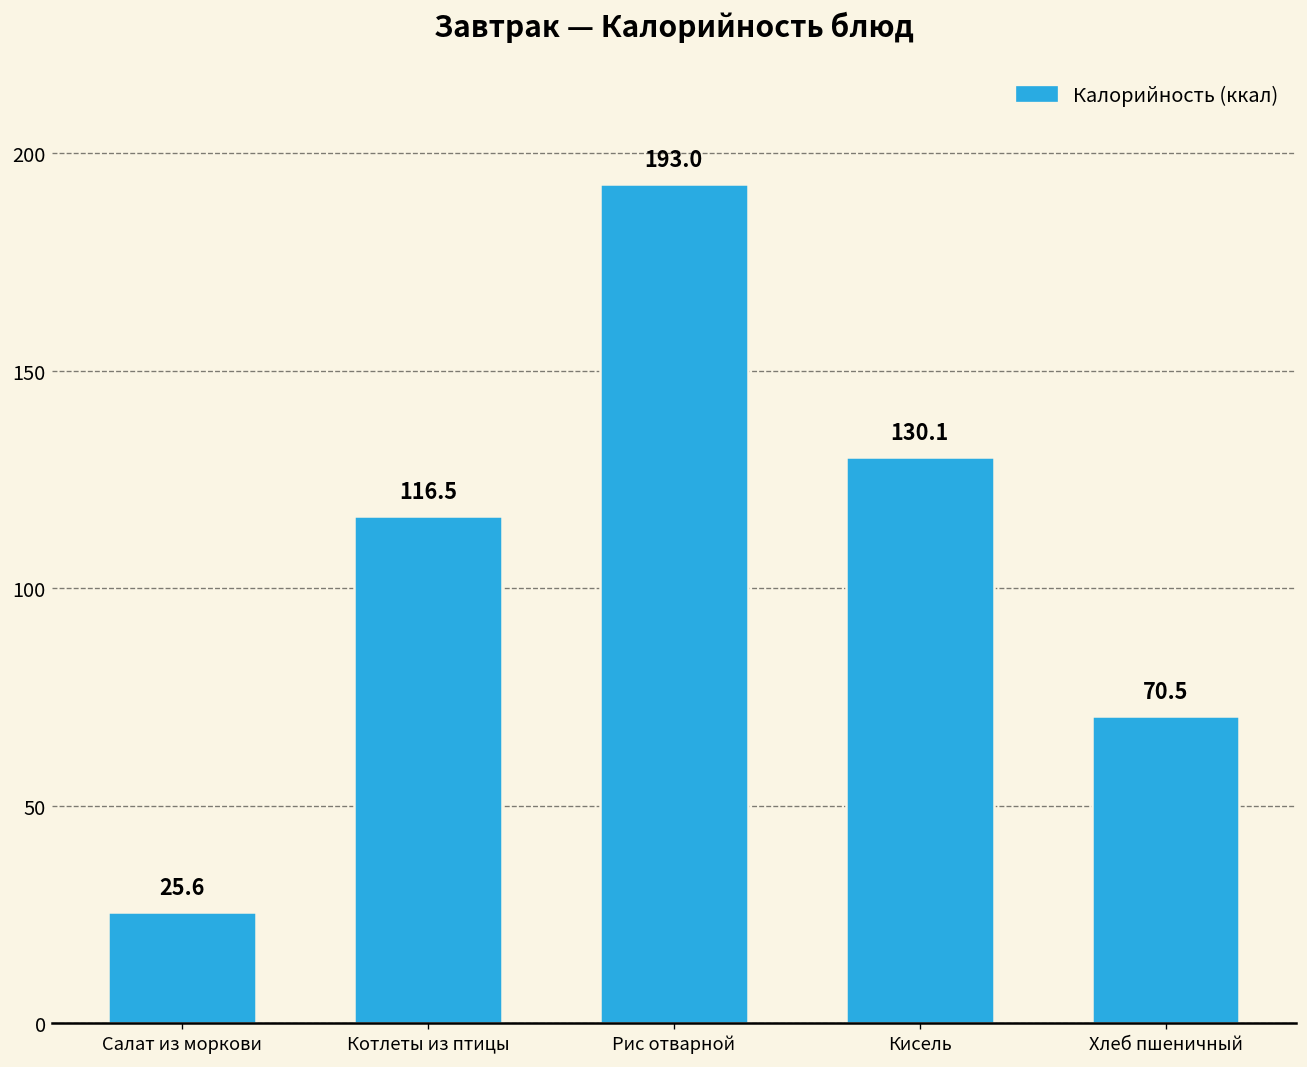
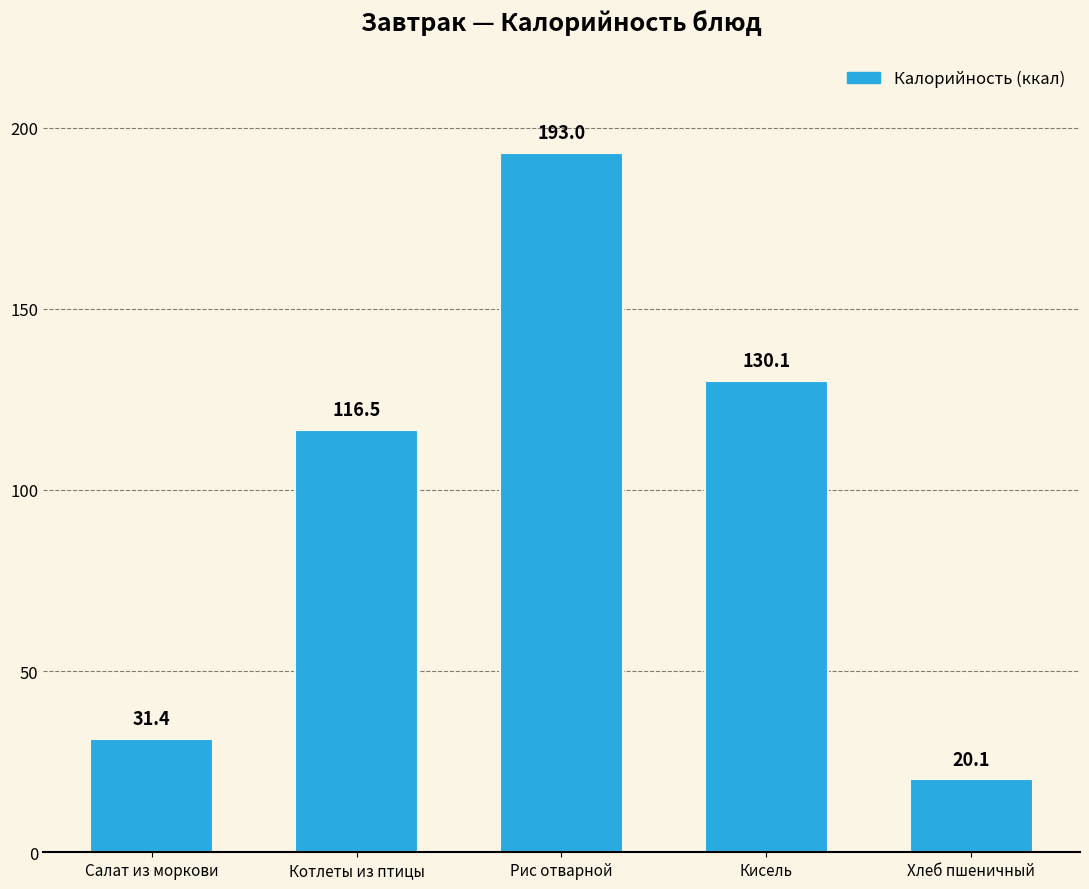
Салат из моркови: 25.6 -> 31.4
Хлеб пшеничный: 70.5 -> 20.1
